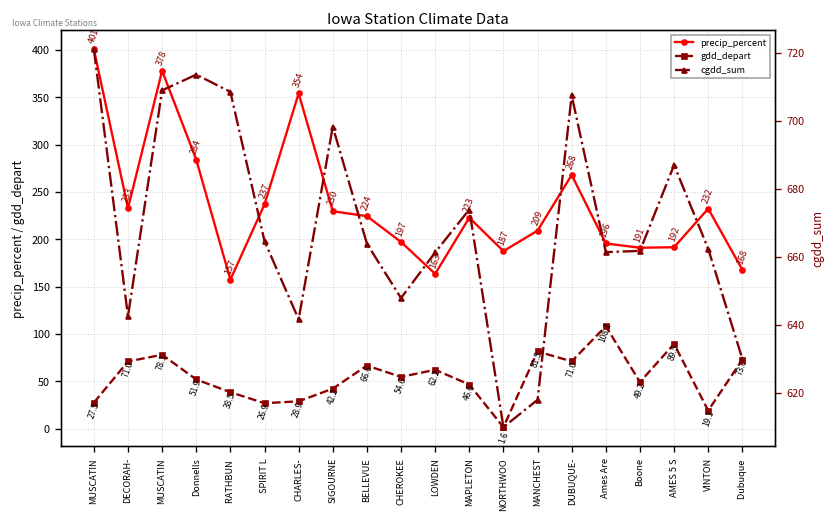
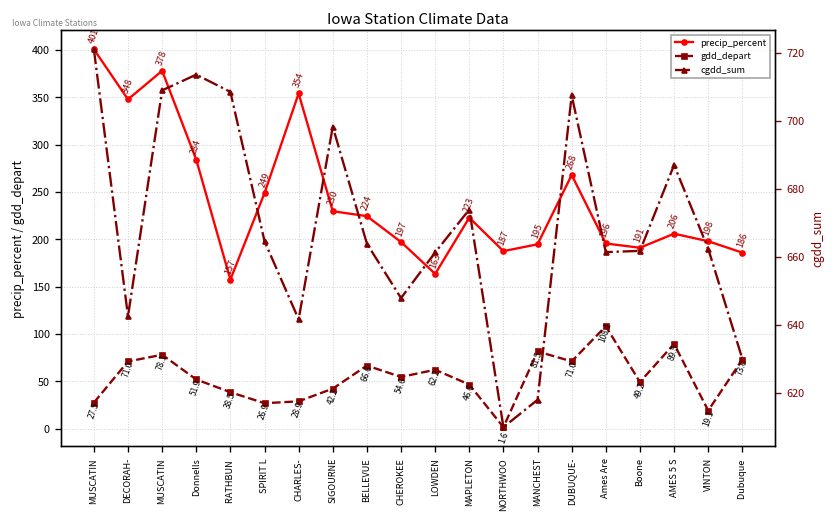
precip_percent, DECORAH-: 233 -> 348
precip_percent, SPIRIT L: 237 -> 249
precip_percent, MANCHEST: 209 -> 195
precip_percent, AMES 5 S: 192 -> 206
precip_percent, VINTON: 232 -> 198
precip_percent, Dubuque: 168 -> 186
